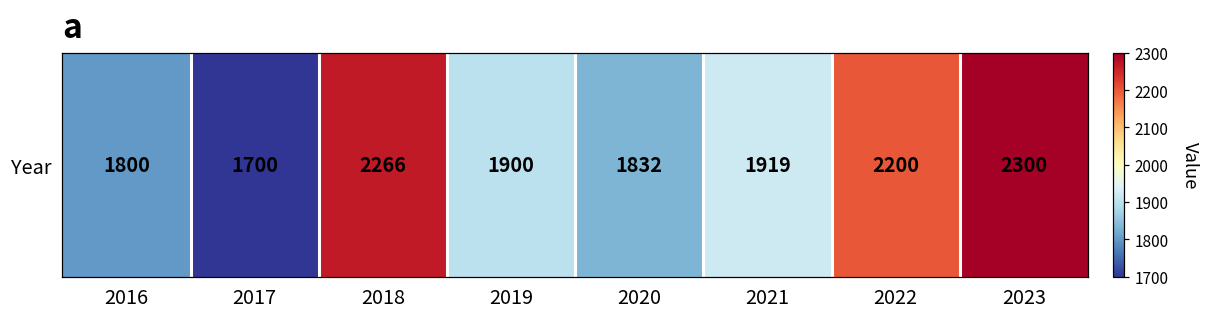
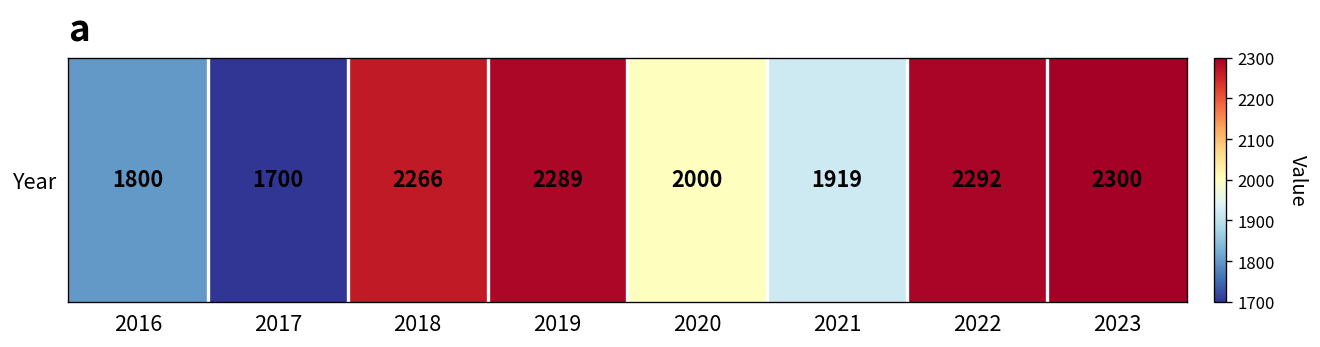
Year, 2019: 1900 -> 2289
Year, 2020: 1832 -> 2000
Year, 2022: 2200 -> 2292
